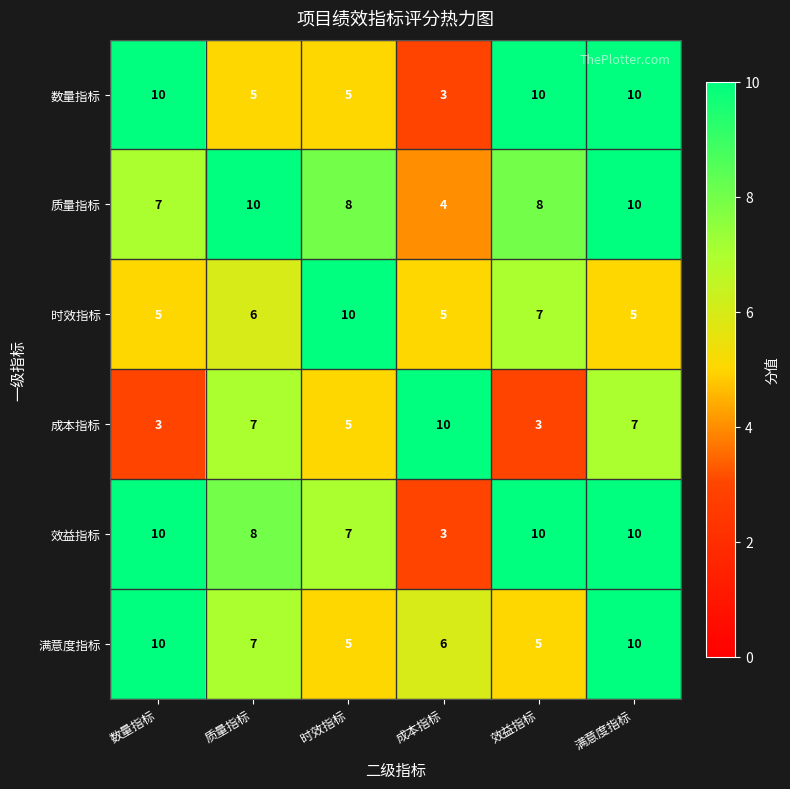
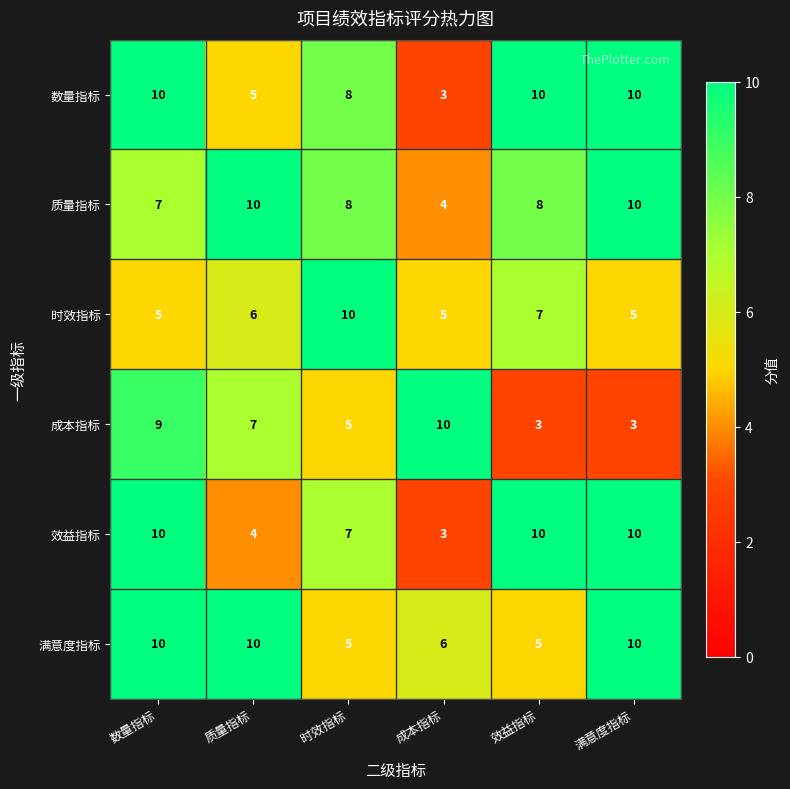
数量指标, 时效指标: 5 -> 8
成本指标, 数量指标: 3 -> 9
成本指标, 满意度指标: 7 -> 3
效益指标, 质量指标: 8 -> 4
满意度指标, 质量指标: 7 -> 10
